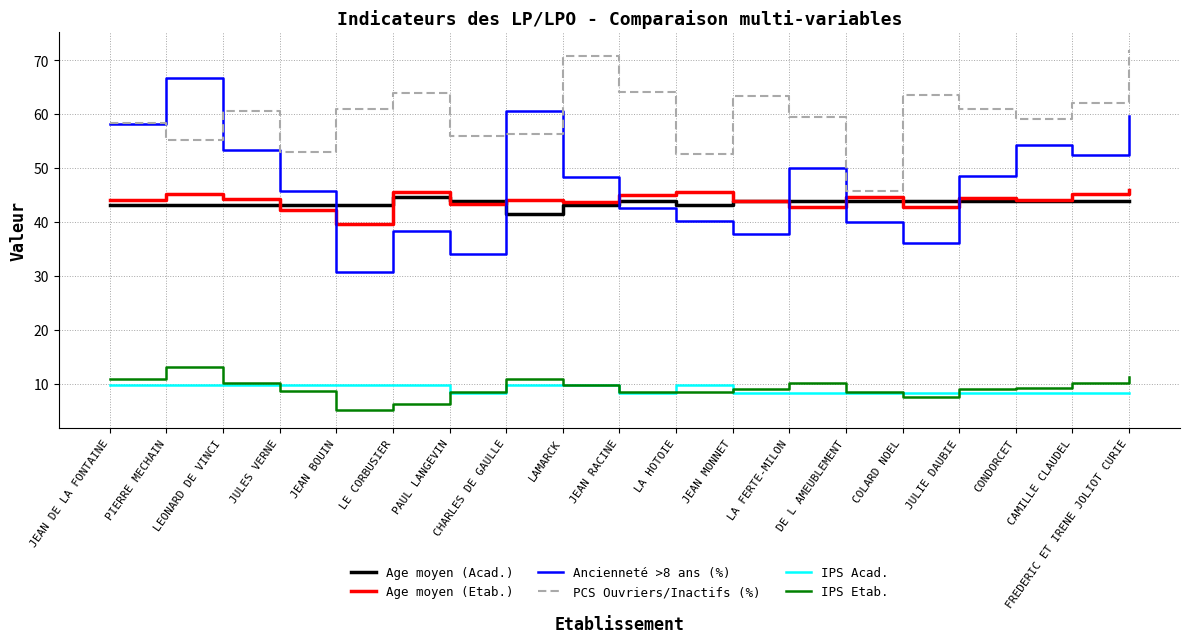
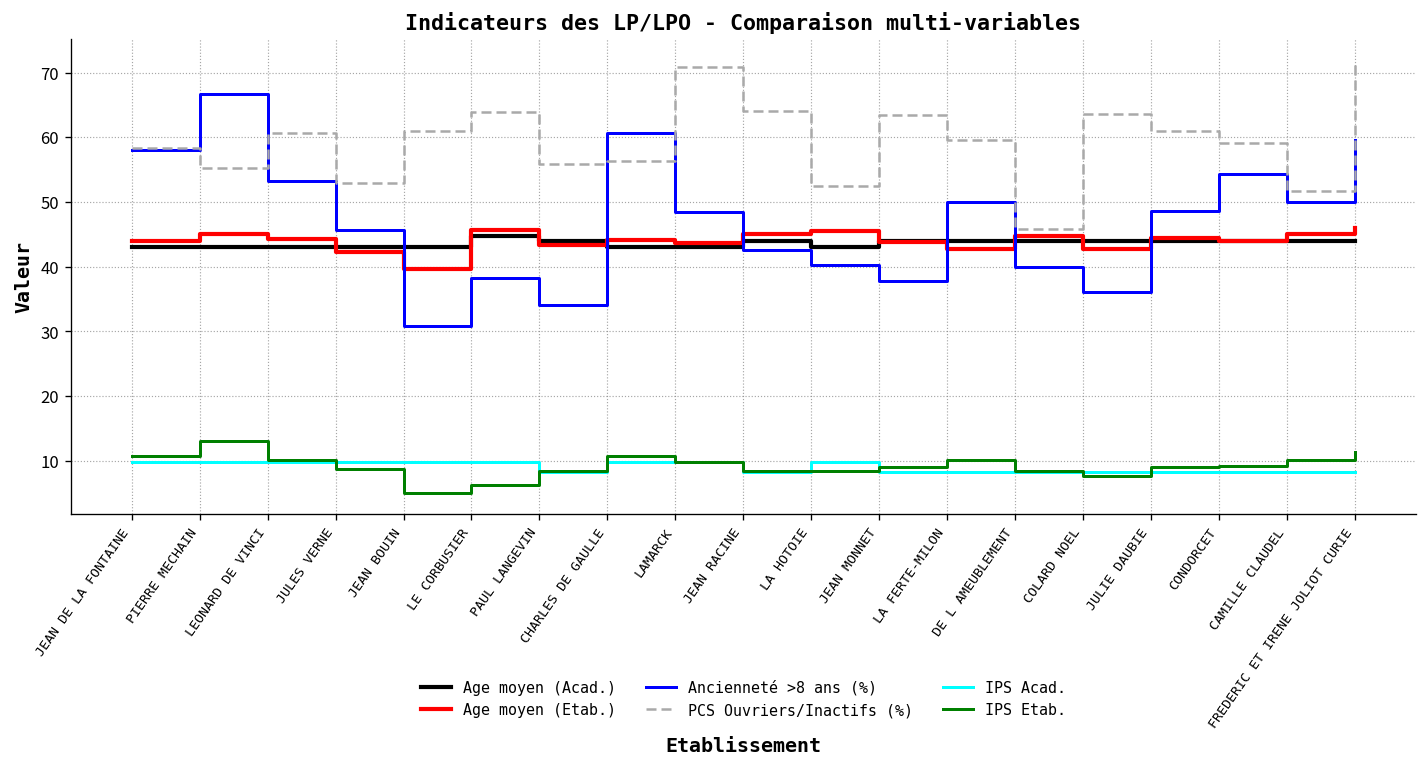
Age moyen (Acad.), CHARLES DE GAULLE: 42 -> 43
Ancienneté >8 ans (%), CAMILLE CLAUDEL: 52 -> 50
PCS Ouvriers/Inactifs (%), CAMILLE CLAUDEL: 62 -> 52
